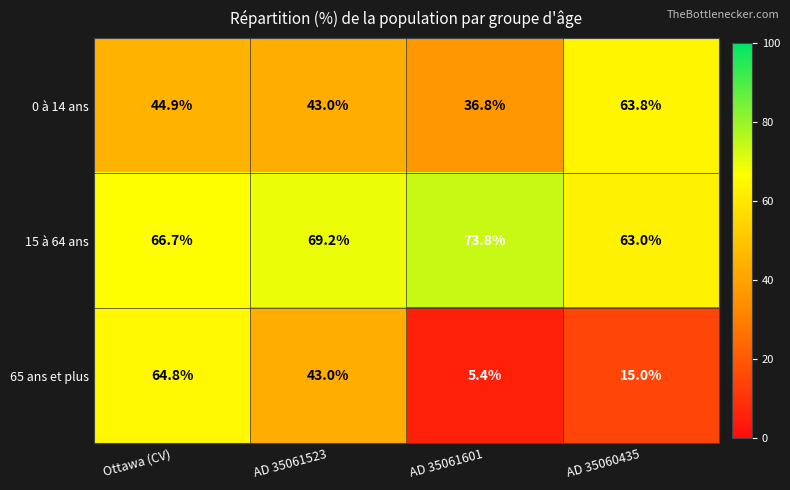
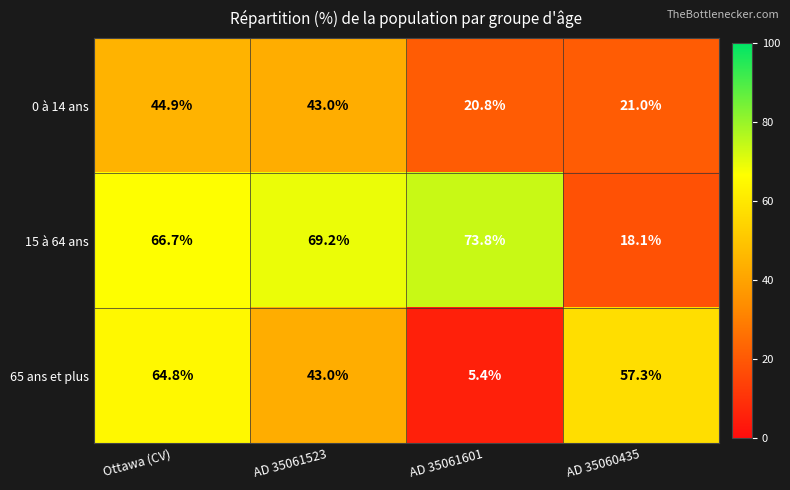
0 à 14 ans, AD 35061601: 36.8% -> 20.8%
0 à 14 ans, AD 35060435: 63.8% -> 21.0%
15 à 64 ans, AD 35060435: 63.0% -> 18.1%
65 ans et plus, AD 35060435: 15.0% -> 57.3%
